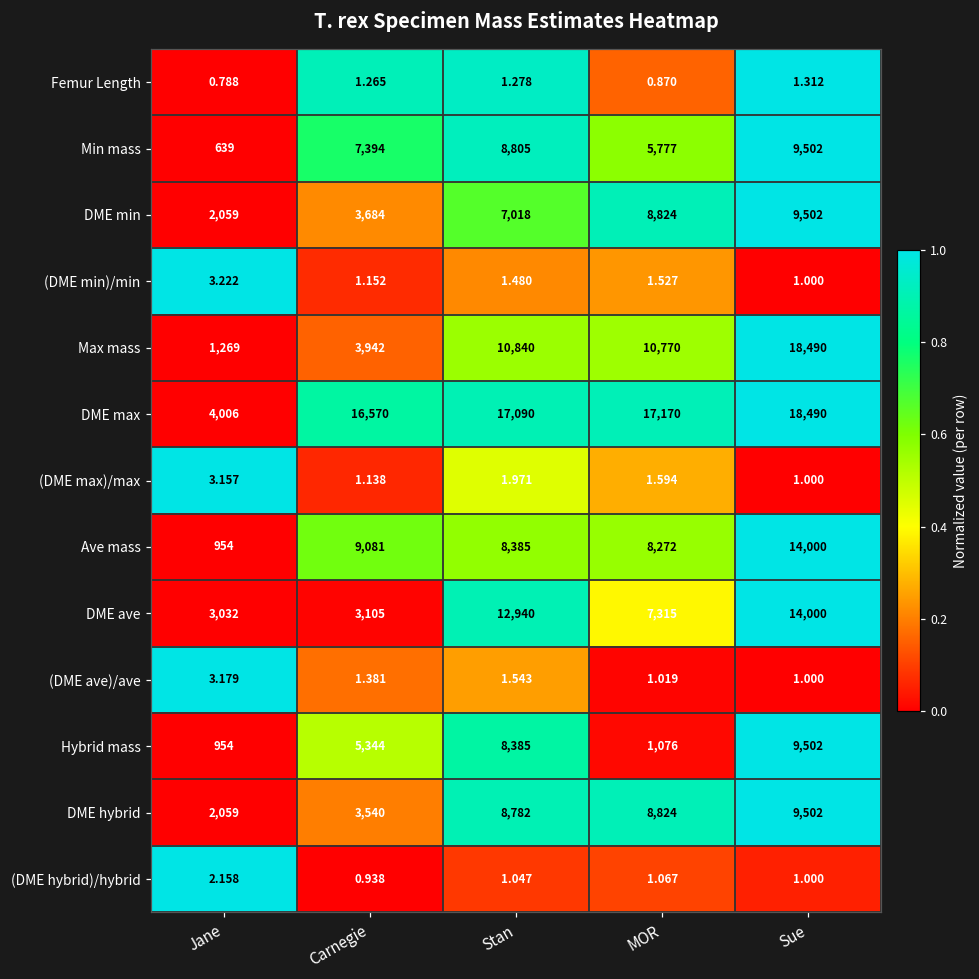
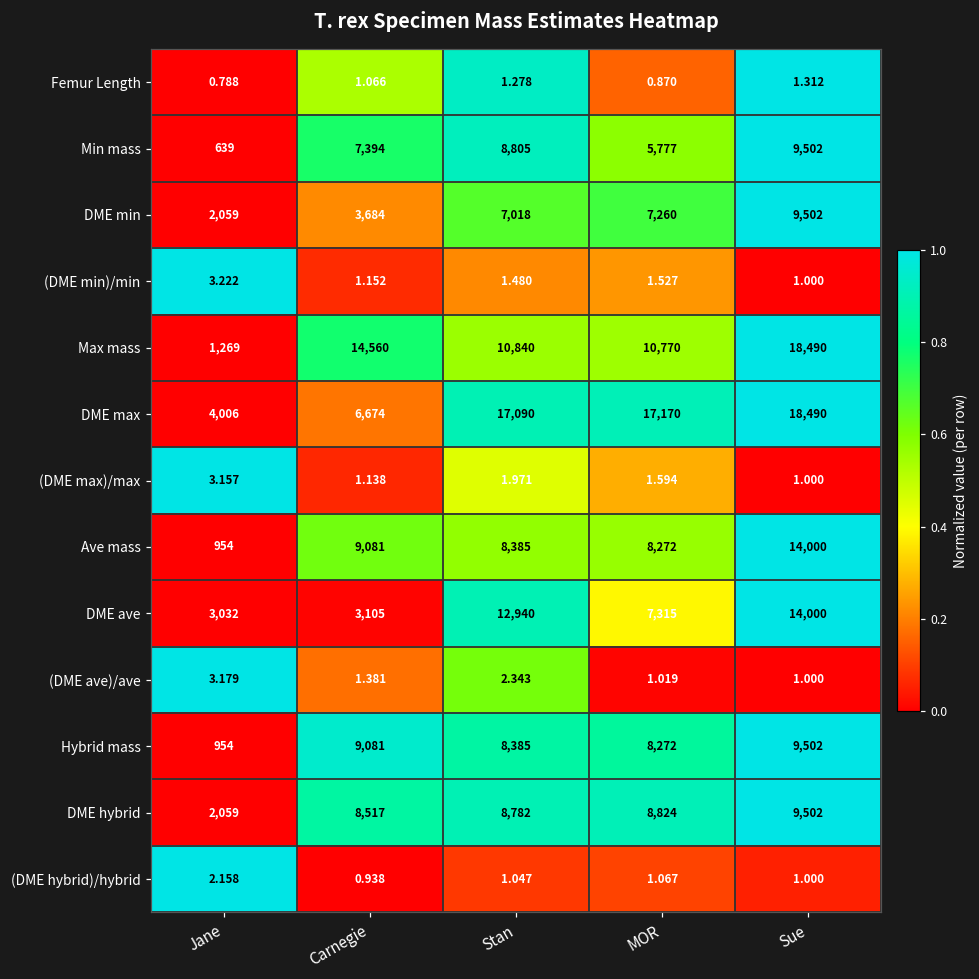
Femur Length, Carnegie: 1.265 -> 1.066
DME min, MOR: 8,824 -> 7,260
Max mass, Carnegie: 3,942 -> 14,560
DME max, Carnegie: 16,570 -> 6,674
(DME ave)/ave, Stan: 1.543 -> 2.343
Hybrid mass, Carnegie: 5,344 -> 9,081
Hybrid mass, MOR: 1,076 -> 8,272
DME hybrid, Carnegie: 3,540 -> 8,517
